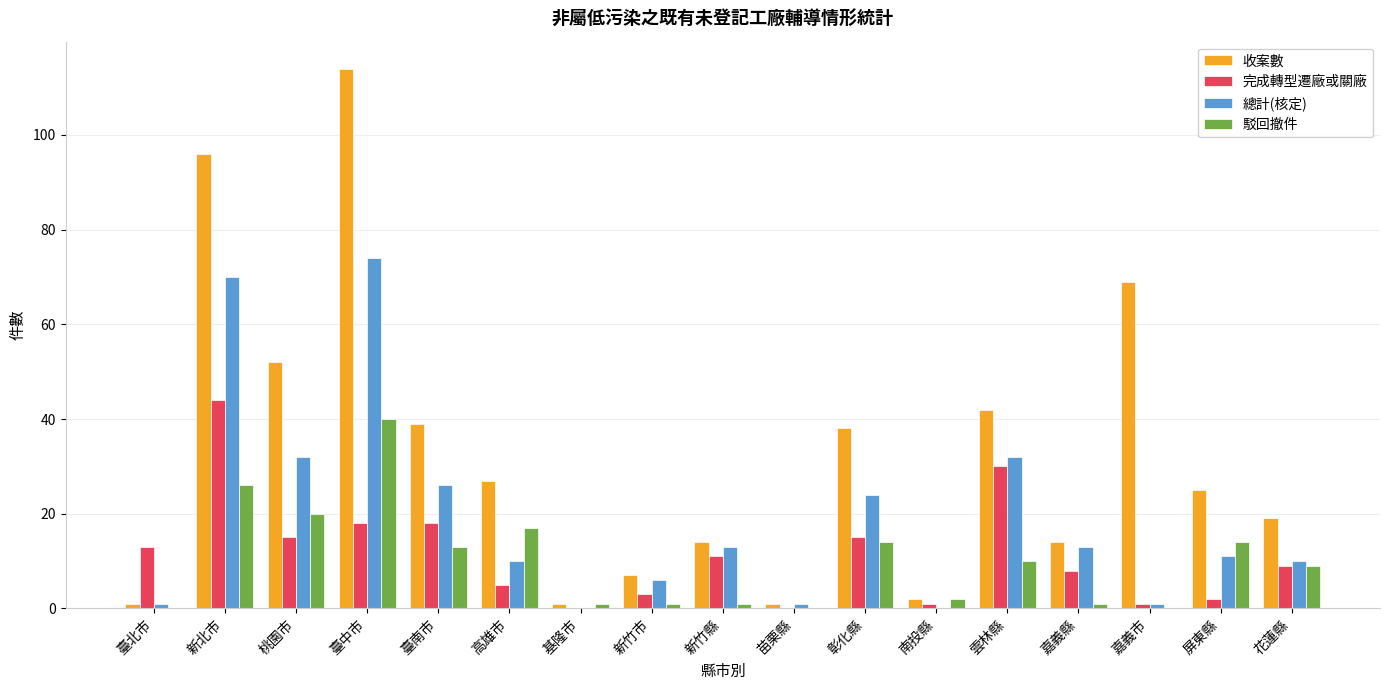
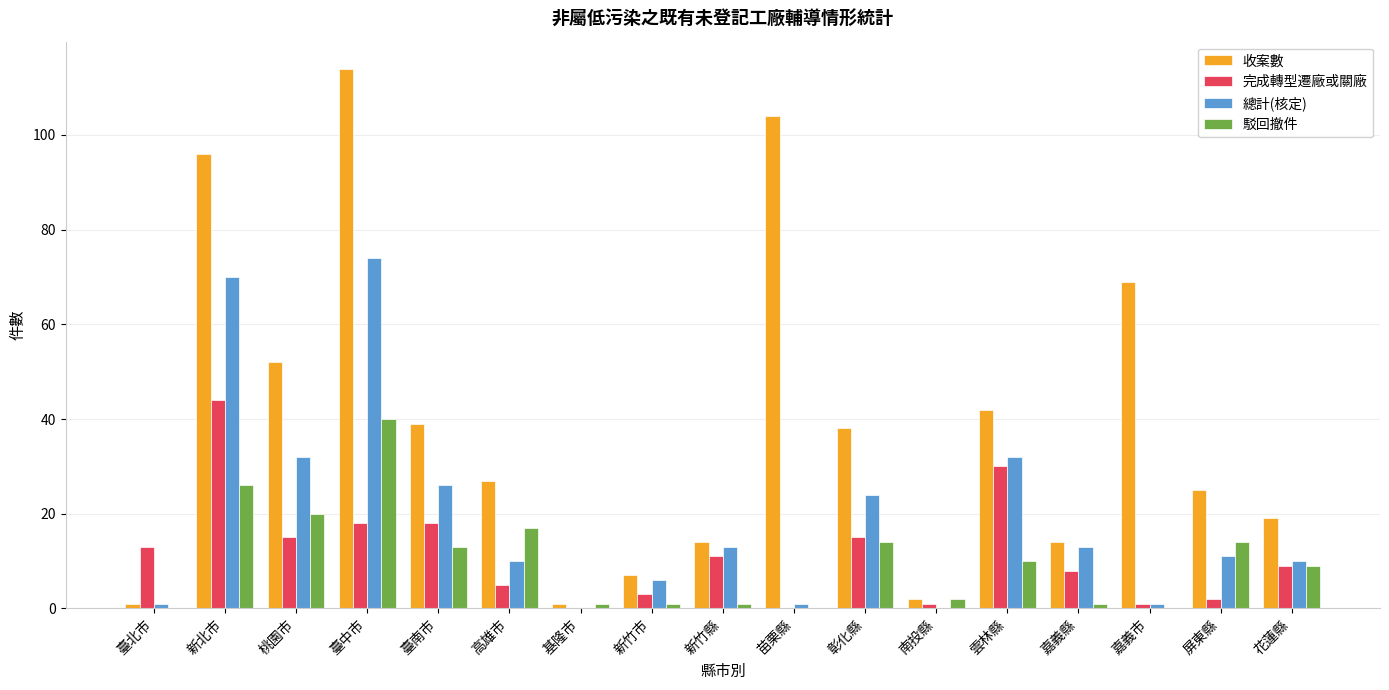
收案數, 苗栗縣: 1 -> 104
